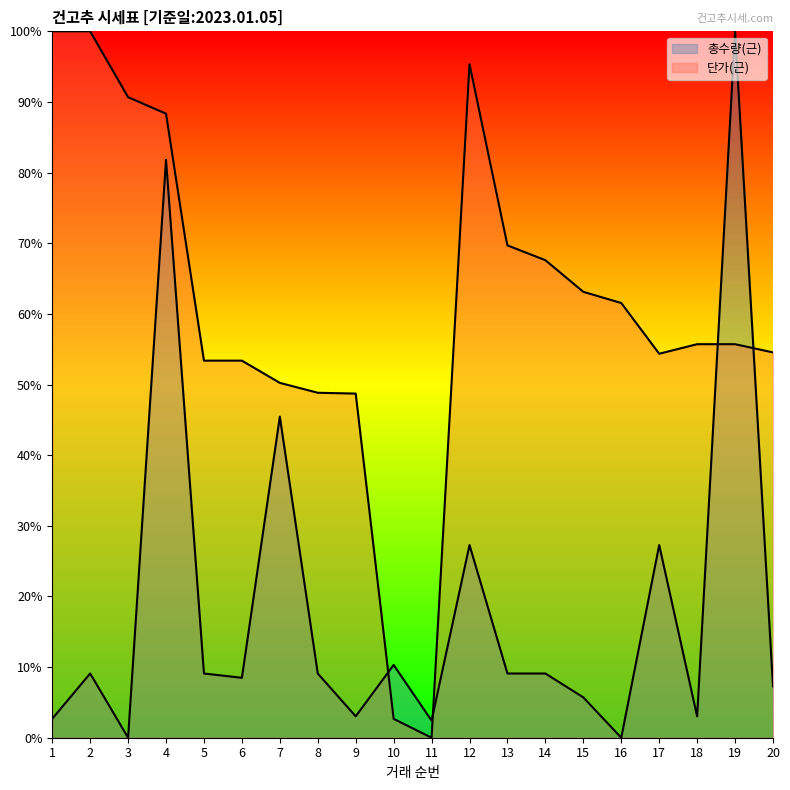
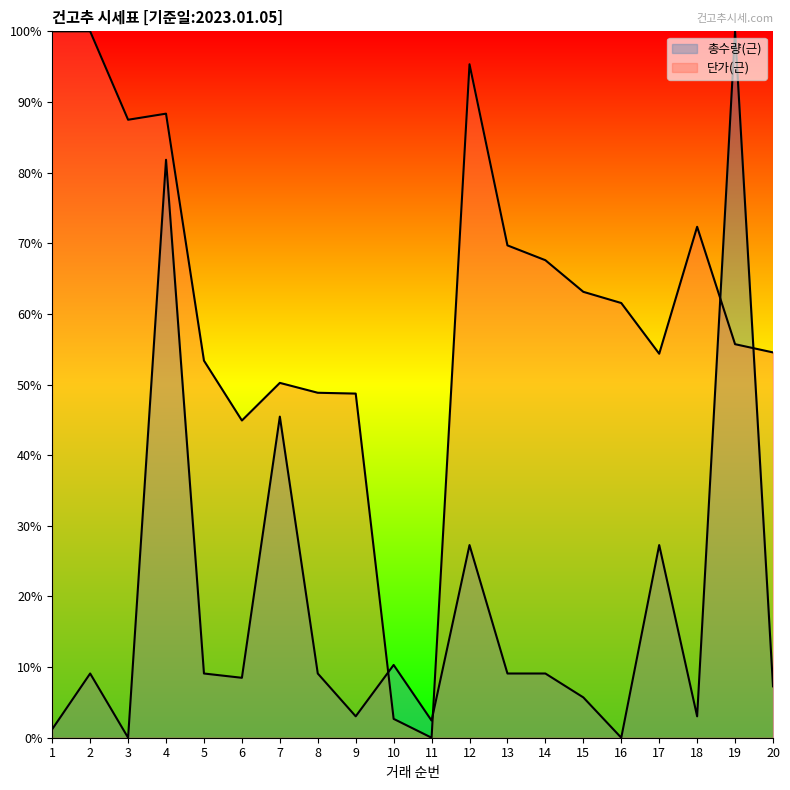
총수량(근), 1: 3% -> 1%
단가(근), 3: 91% -> 87%
단가(근), 6: 53% -> 45%
단가(근), 18: 56% -> 72%
